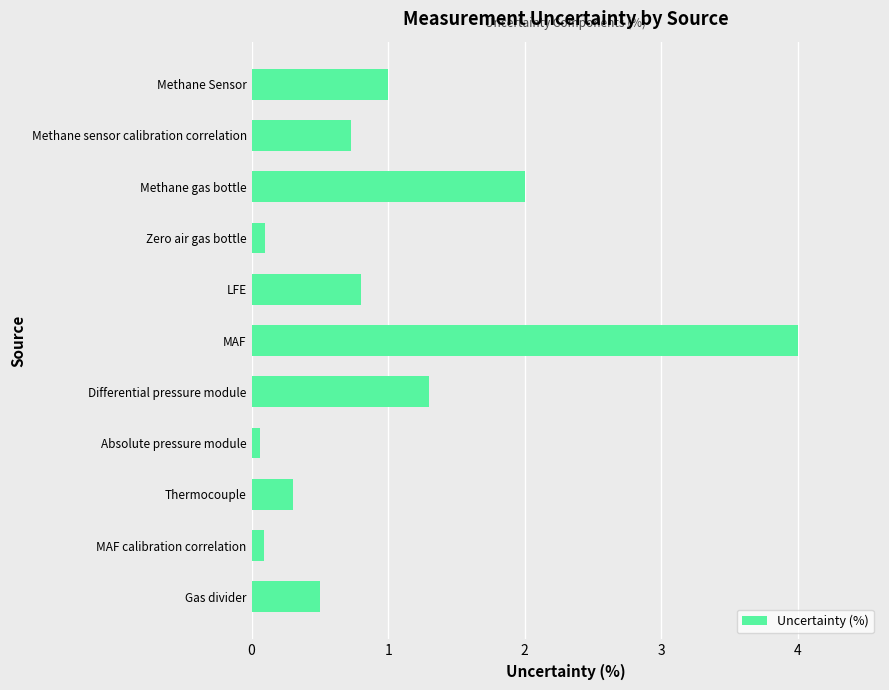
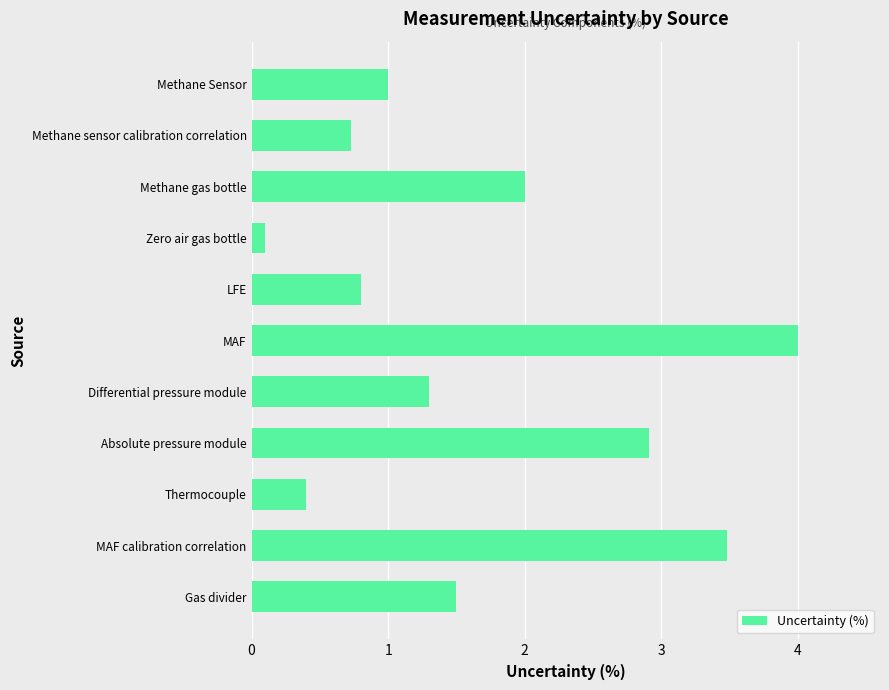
Absolute pressure module: 0.06 -> 2.91
Thermocouple: 0.3 -> 0.4
MAF calibration correlation: 0.09 -> 3.48
Gas divider: 0.5 -> 1.5
